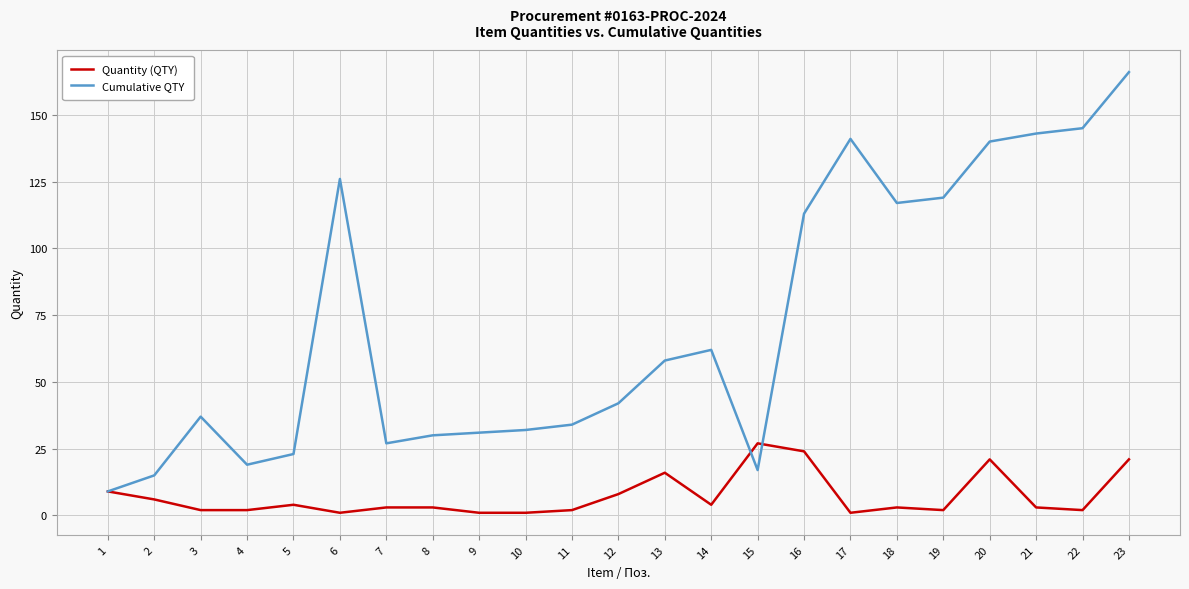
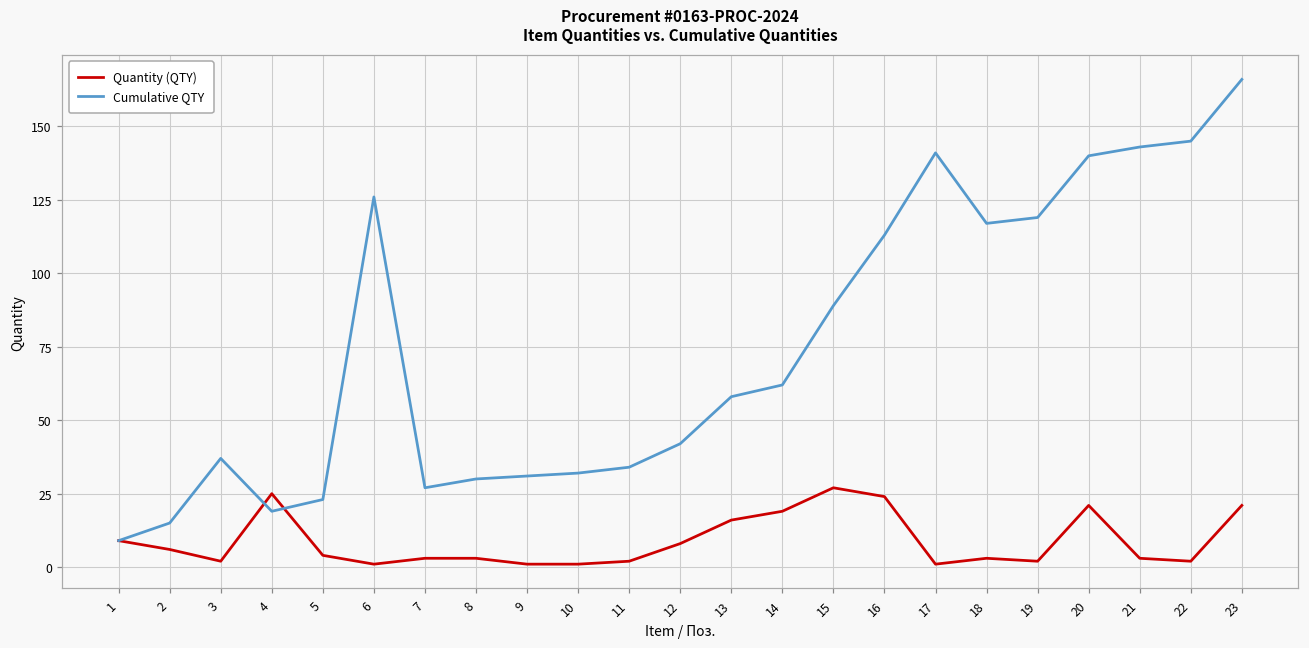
Quantity (QTY), 4: 2 -> 25
Quantity (QTY), 14: 4 -> 19
Cumulative QTY, 15: 17 -> 89
